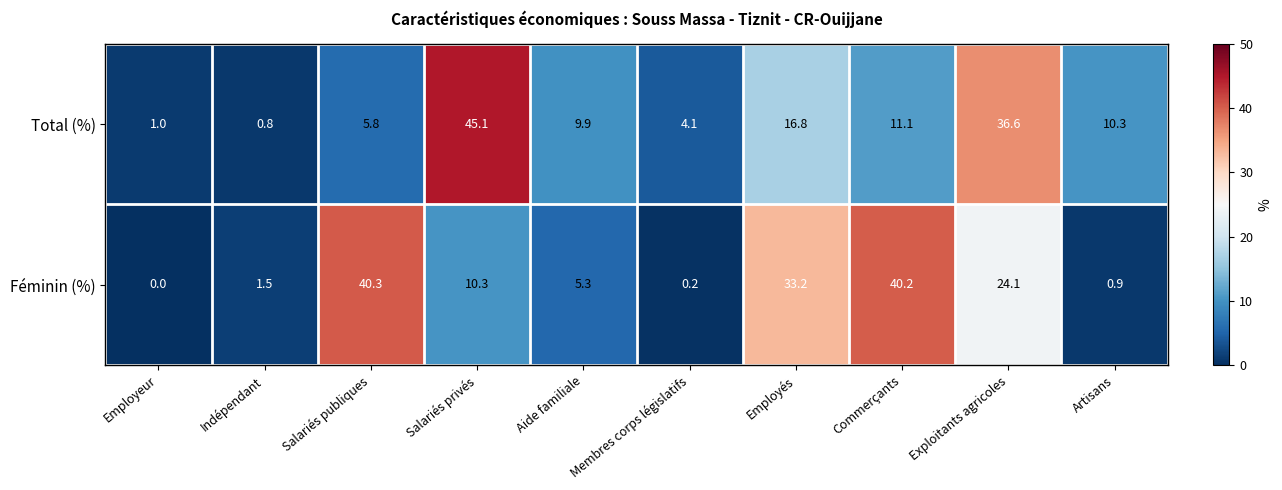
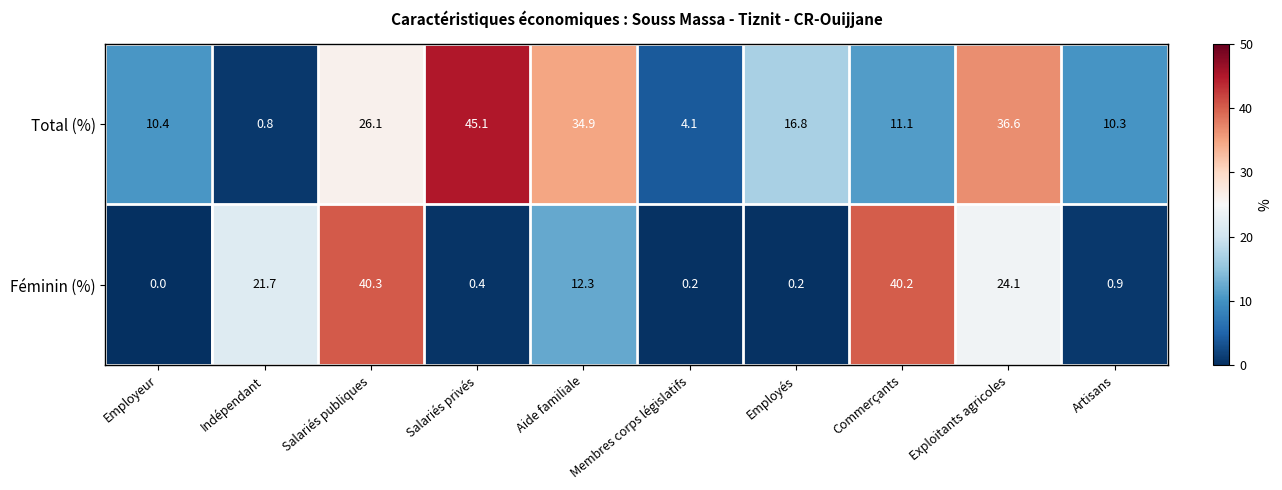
Total (%), Employeur: 1.0 -> 10.4
Total (%), Salariés publiques: 5.8 -> 26.1
Total (%), Aide familiale: 9.9 -> 34.9
Féminin (%), Indépendant: 1.5 -> 21.7
Féminin (%), Salariés privés: 10.3 -> 0.4
Féminin (%), Aide familiale: 5.3 -> 12.3
Féminin (%), Employés: 33.2 -> 0.2
